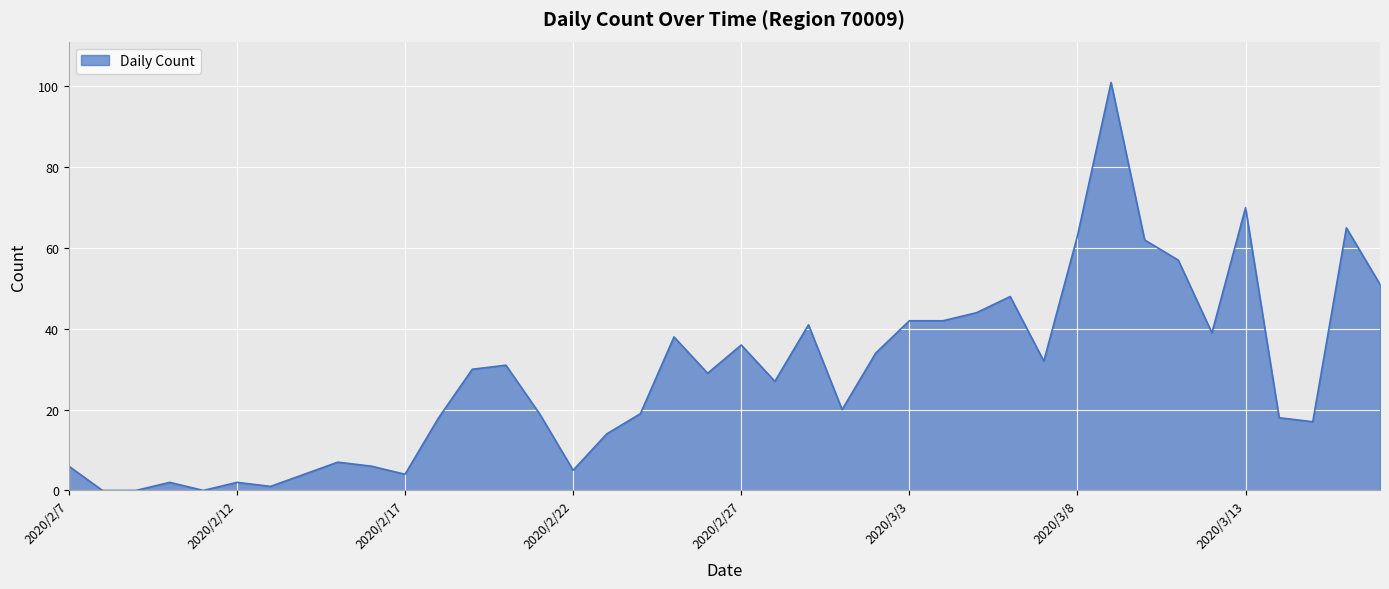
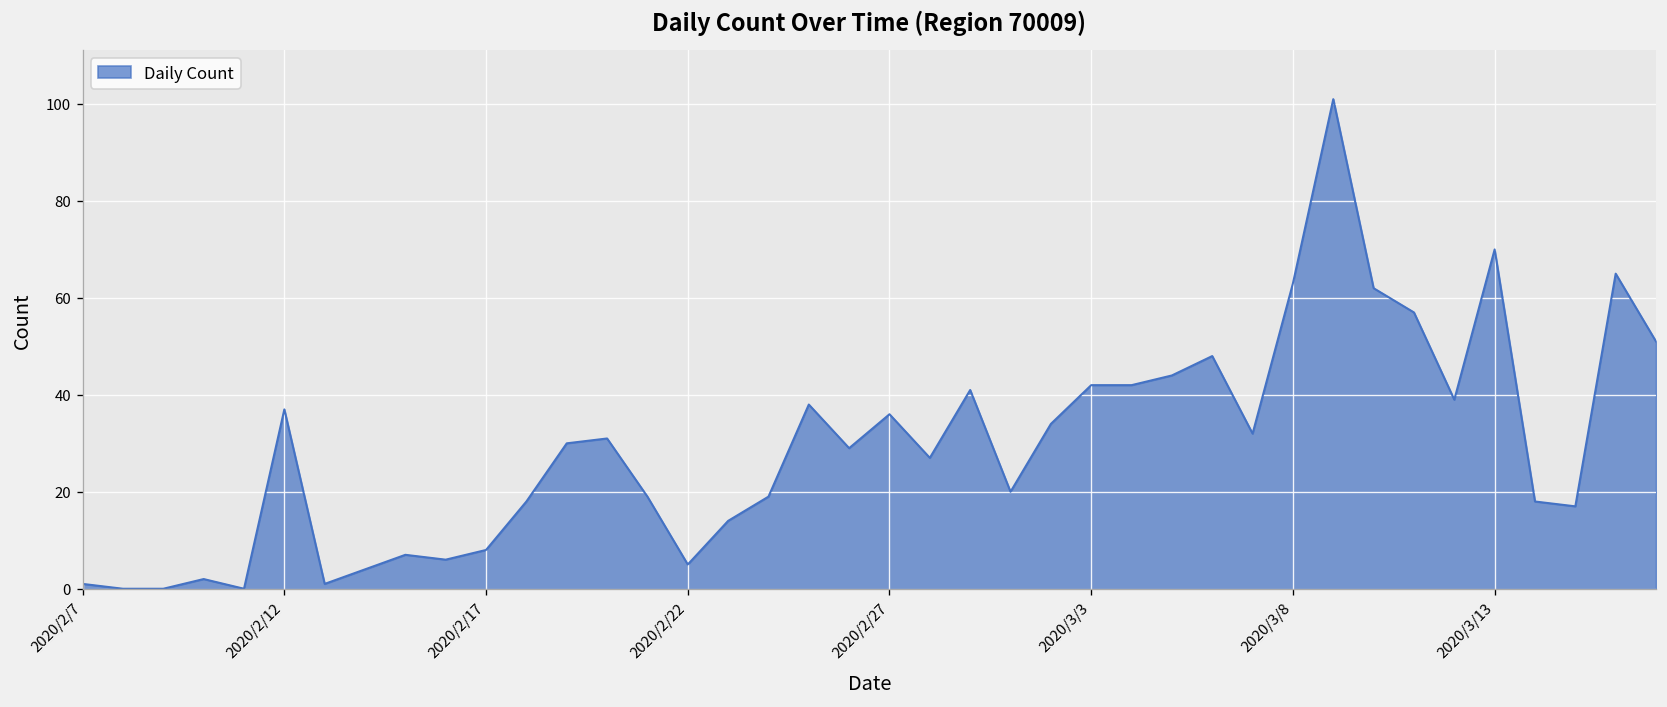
2020/2/7: 6 -> 1
2020/2/12: 2 -> 37
2020/2/17: 4 -> 8
